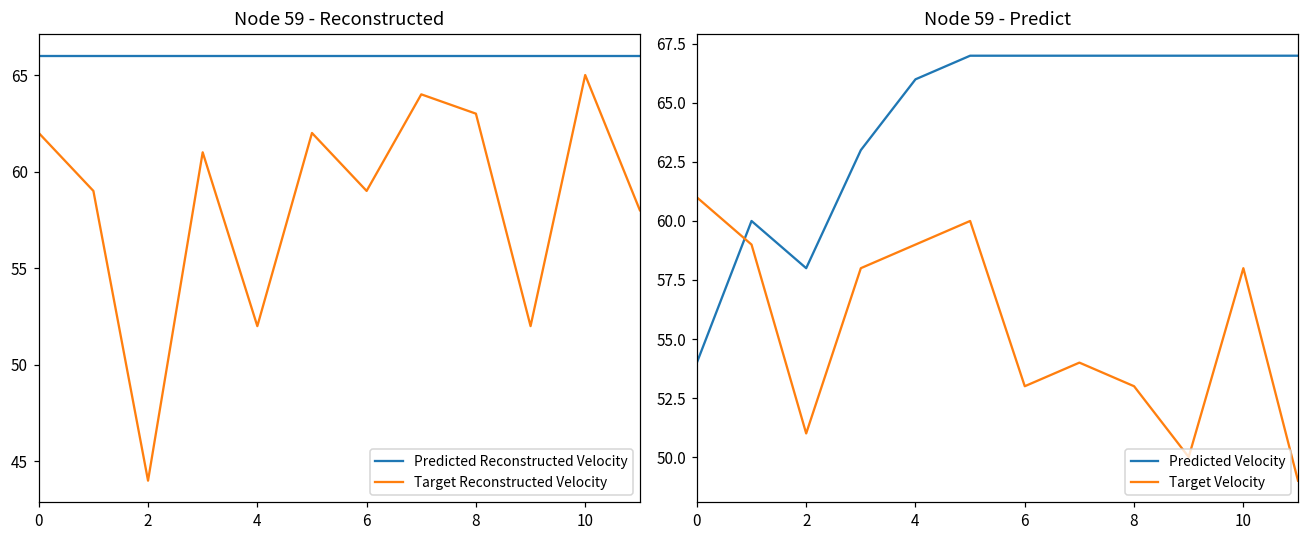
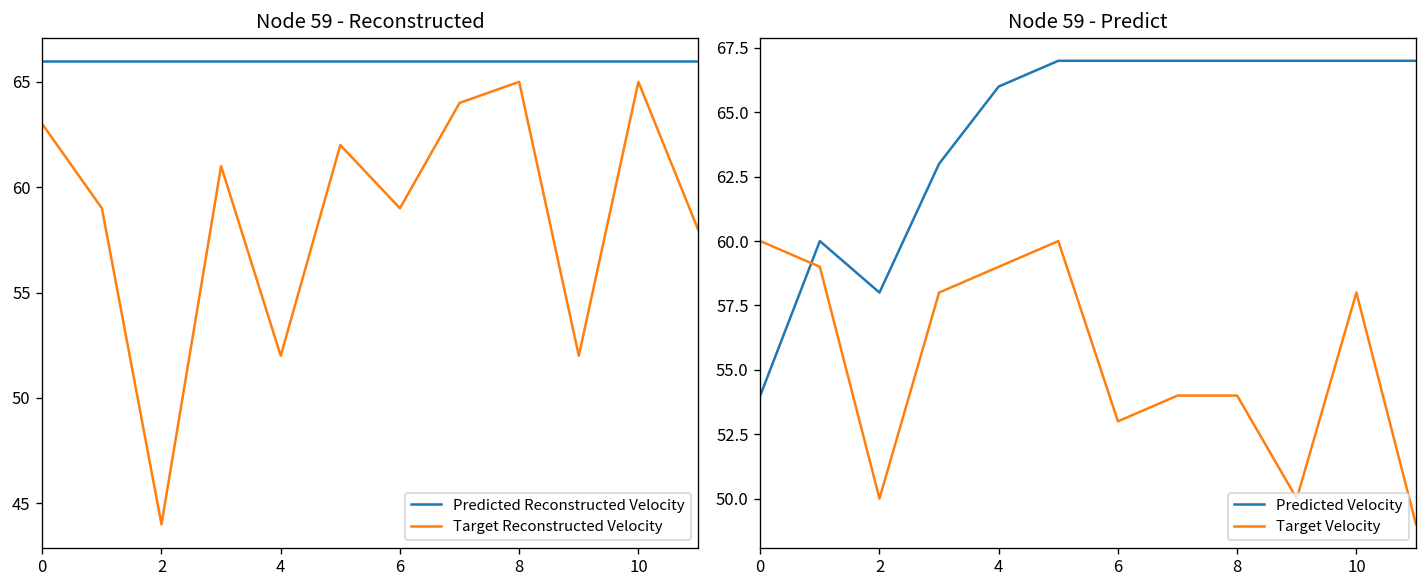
Node 59 - Reconstructed, Target Reconstructed Velocity, 0: 62 -> 63
Node 59 - Reconstructed, Target Reconstructed Velocity, 8: 63 -> 65
Node 59 - Predict, Target Velocity, 0: 61 -> 60
Node 59 - Predict, Target Velocity, 2: 51 -> 50
Node 59 - Predict, Target Velocity, 8: 53 -> 54
